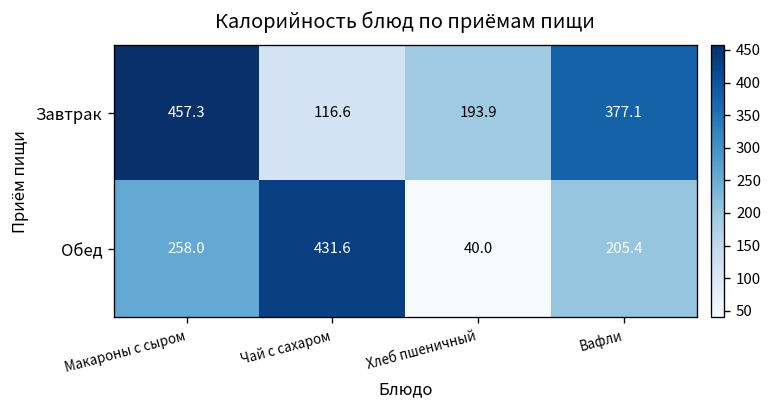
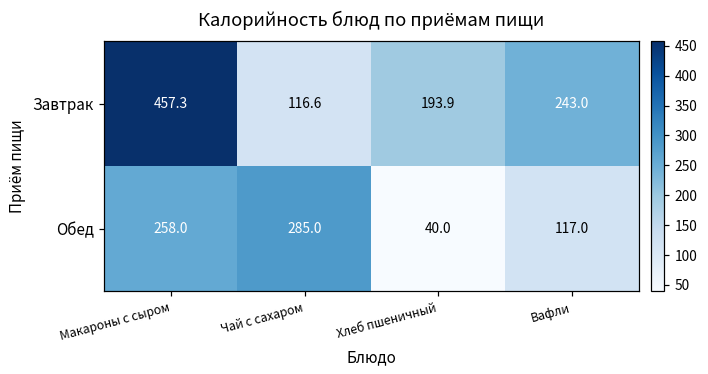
Завтрак, Вафли: 377.1 -> 243.0
Обед, Чай с сахаром: 431.6 -> 285.0
Обед, Вафли: 205.4 -> 117.0
